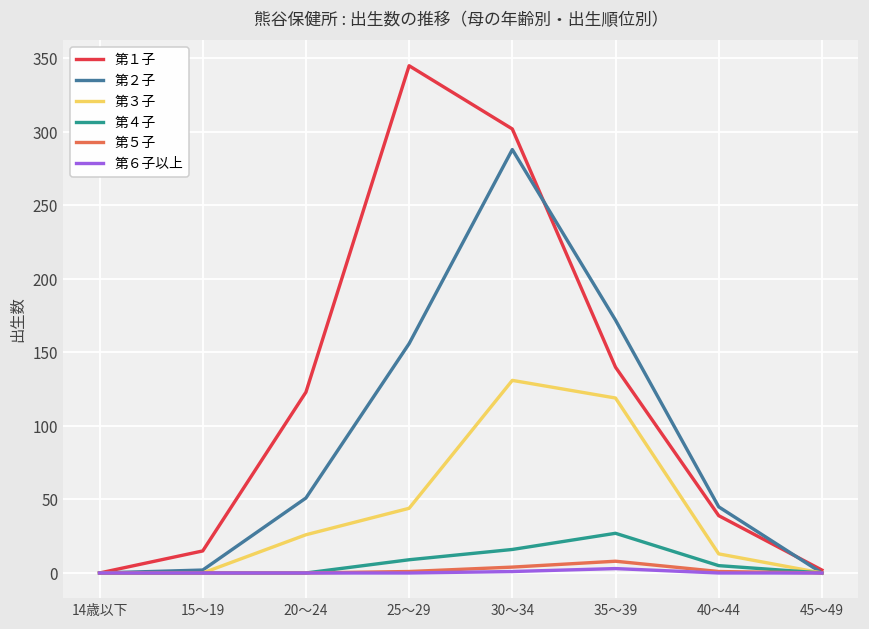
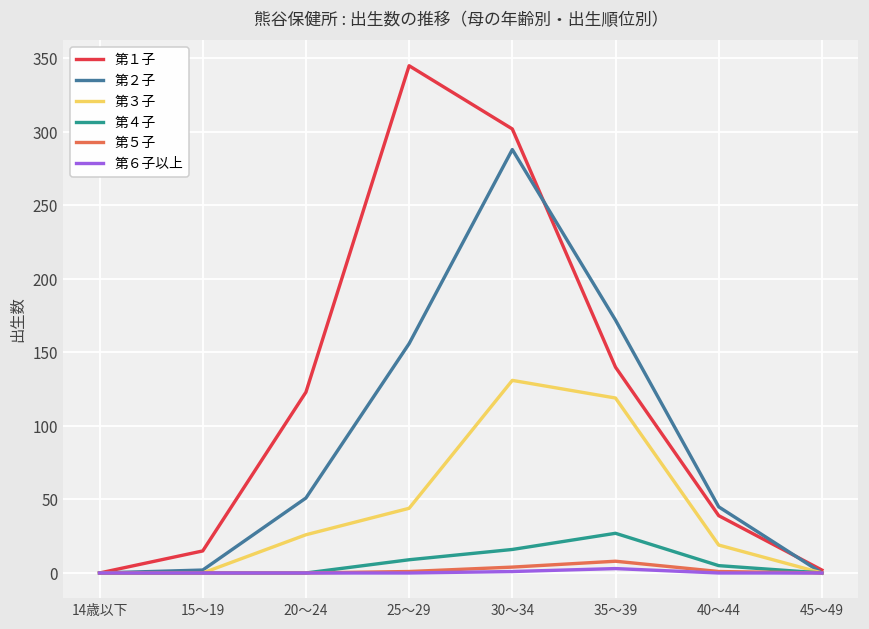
第３子, 40～44: 13 -> 19
